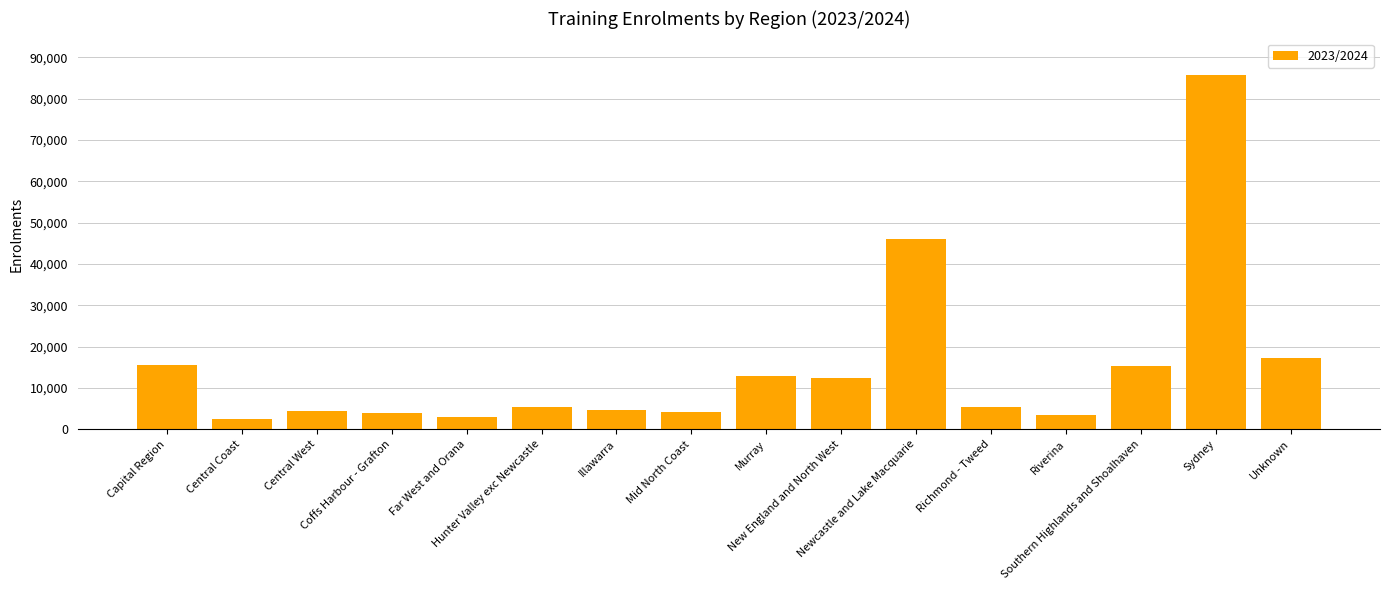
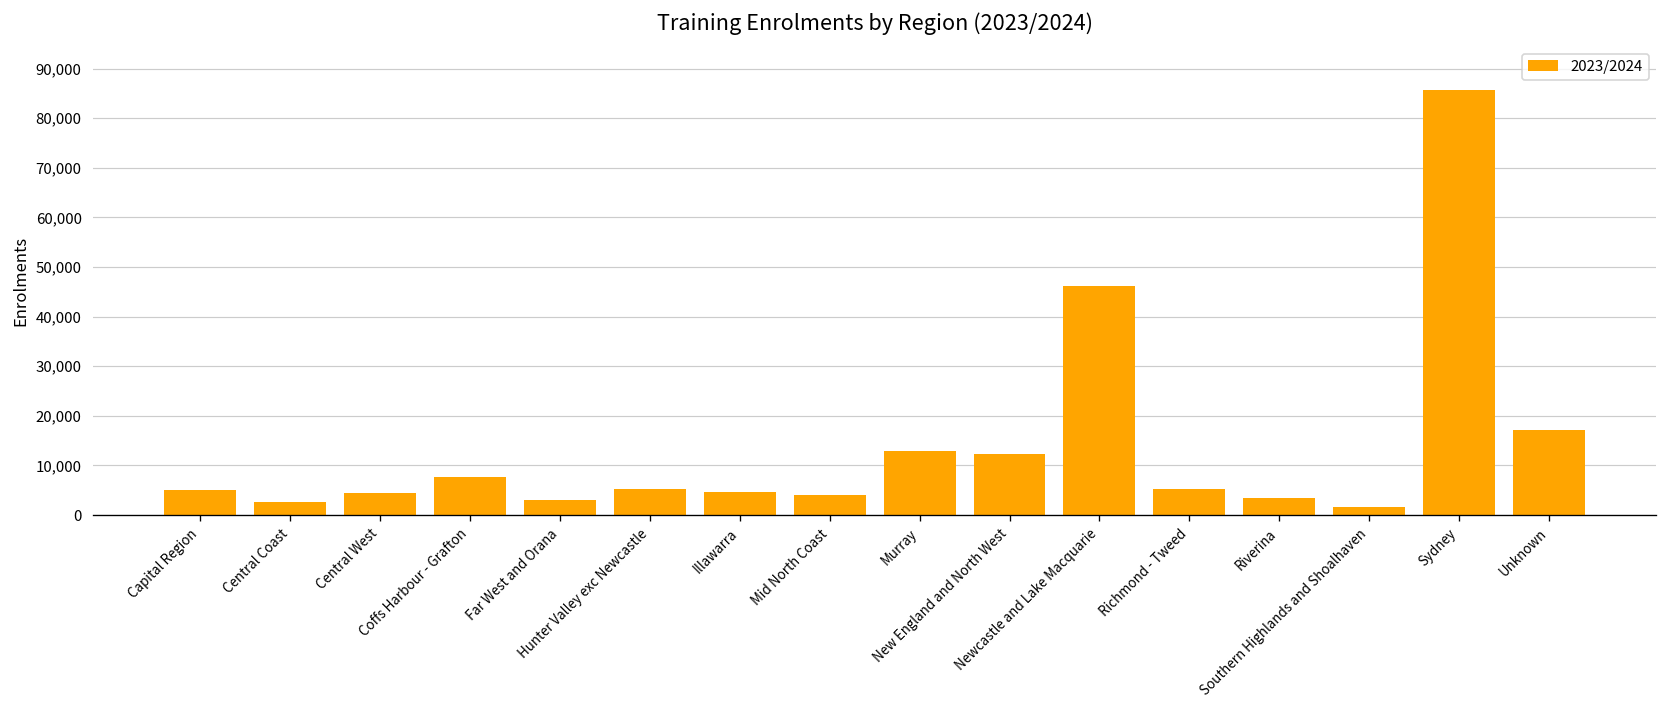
Capital Region: 16,000 -> 5,000
Coffs Harbour - Grafton: 4,000 -> 8,000
Southern Highlands and Shoalhaven: 15,000 -> 2,000
